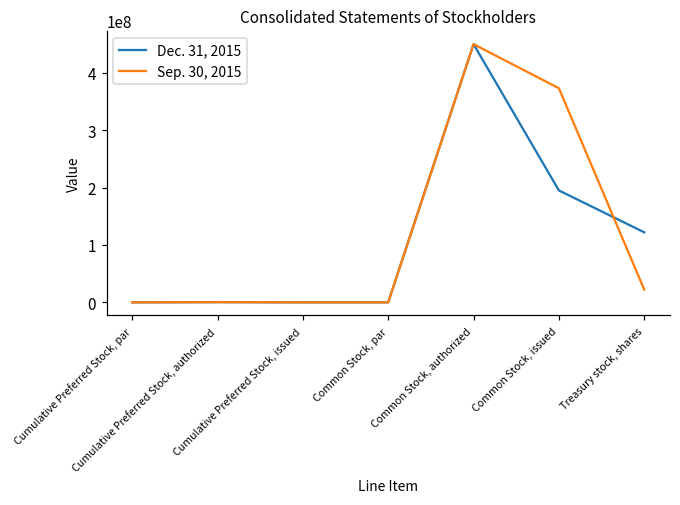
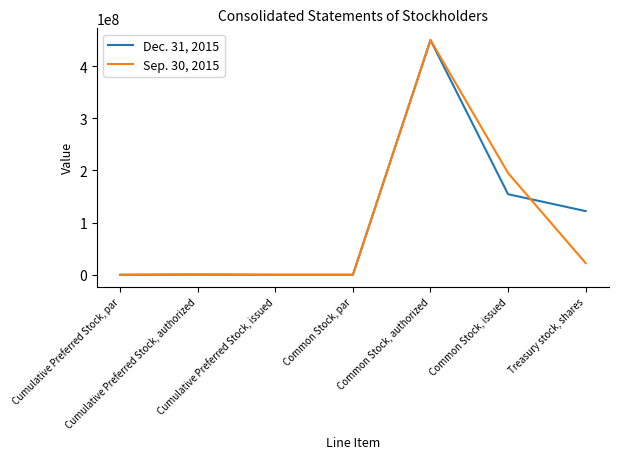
Dec. 31, 2015, Common Stock, issued: 200000000 -> 150000000
Sep. 30, 2015, Common Stock, issued: 370000000 -> 200000000
